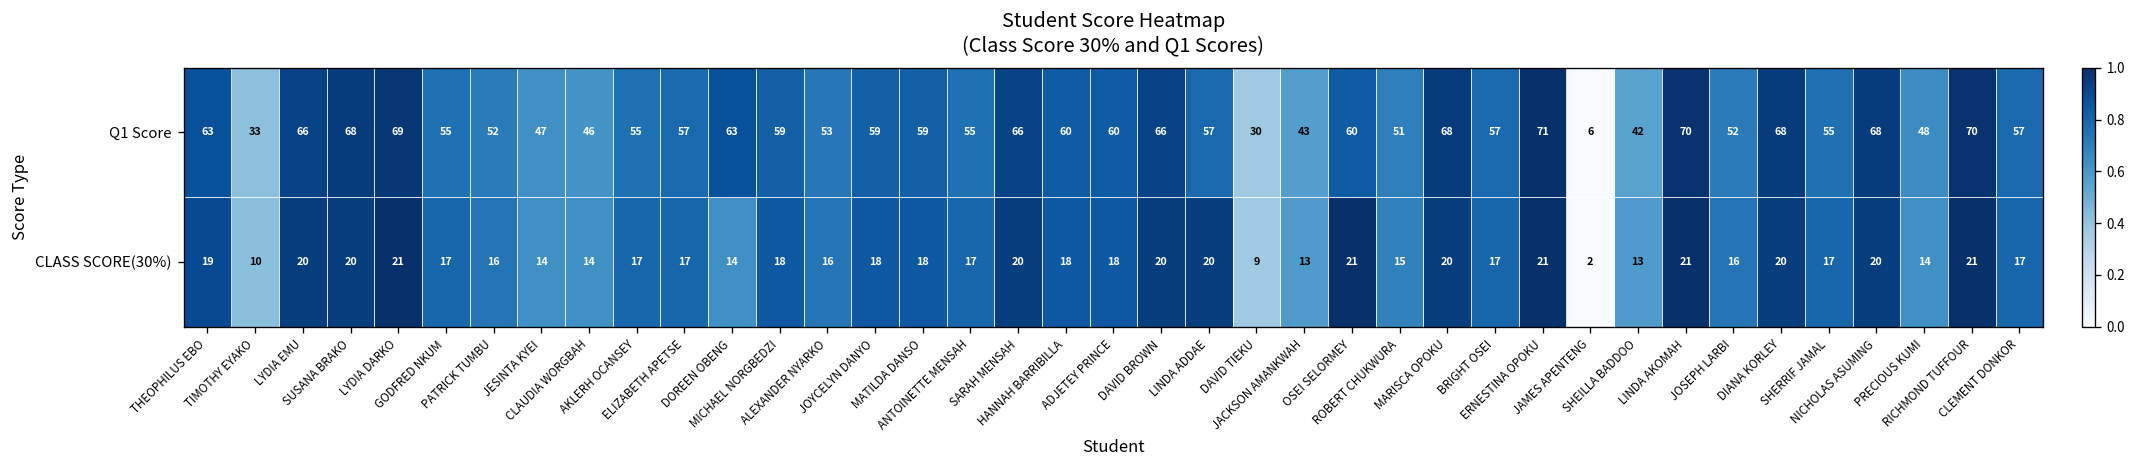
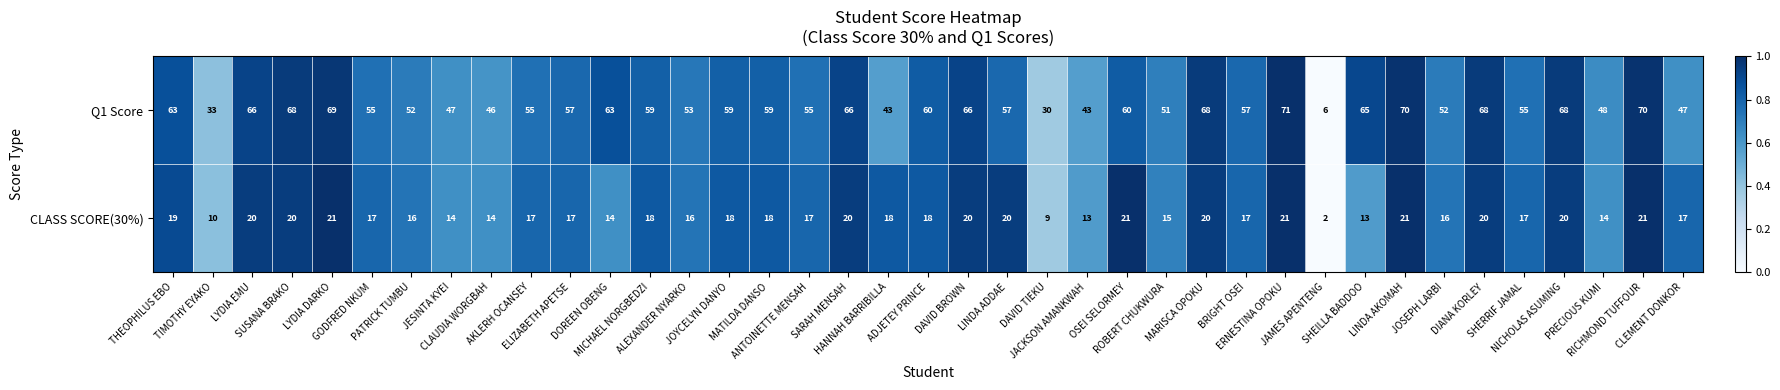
Q1 Score, HANNAH BARRIBILLA: 60 -> 43
Q1 Score, SHEILLA BADDOO: 42 -> 65
Q1 Score, CLEMENT DONKOR: 57 -> 47
